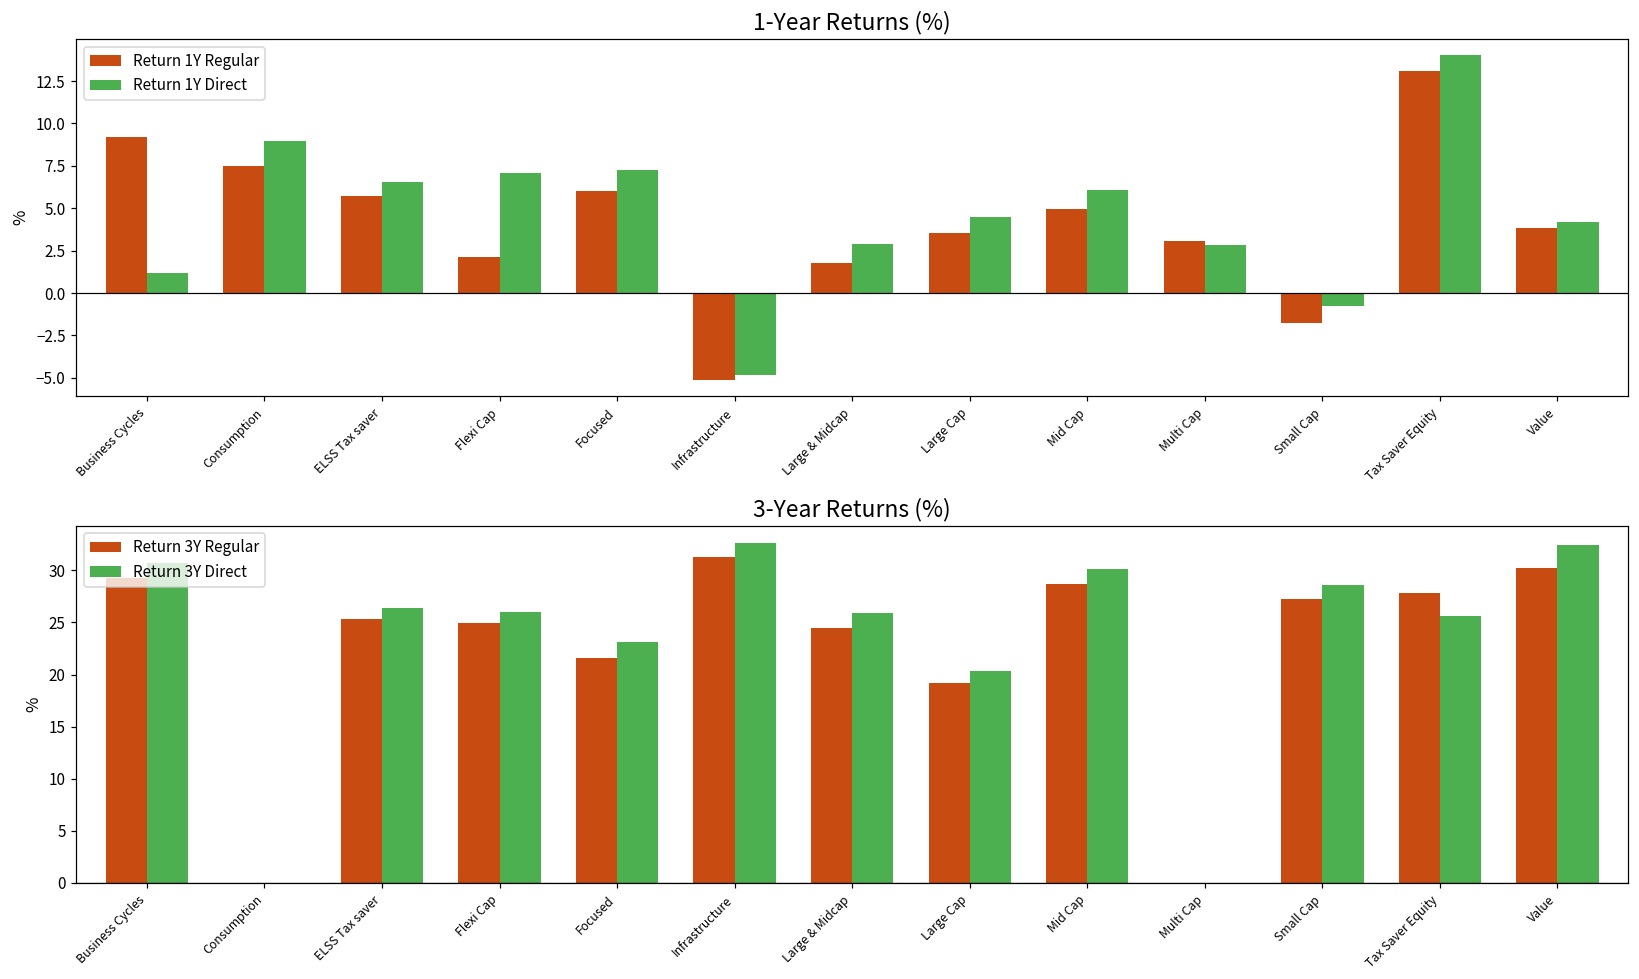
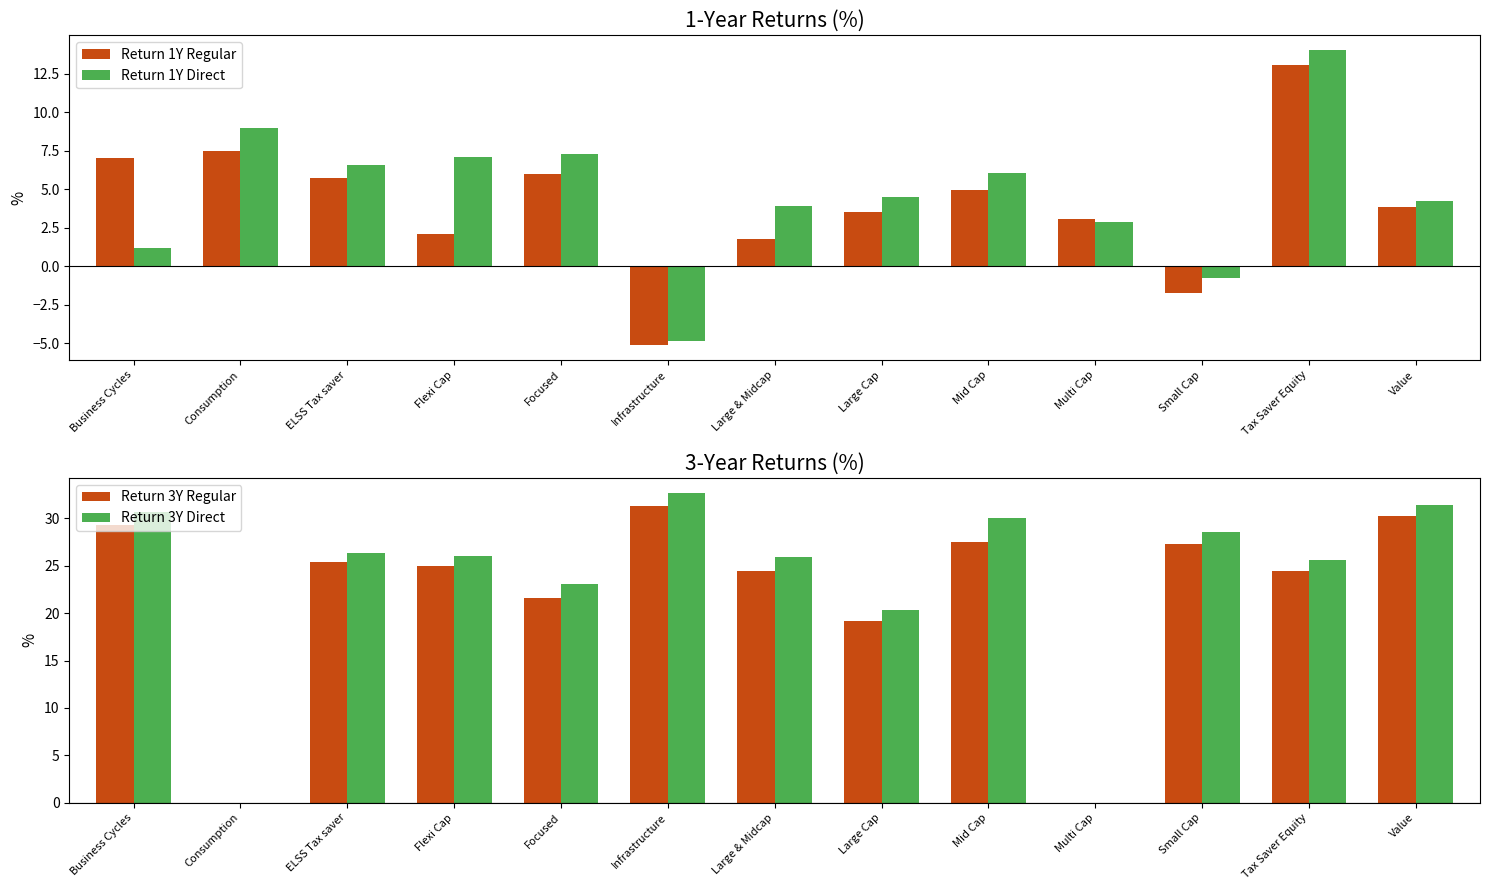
1-Year Returns (%), Return 1Y Regular, Business Cycles: 9.2 -> 7.0
1-Year Returns (%), Return 1Y Direct, Large & Midcap: 2.9 -> 3.9
3-Year Returns (%), Return 3Y Regular, Mid Cap: 29 -> 28
3-Year Returns (%), Return 3Y Regular, Tax Saver Equity: 28 -> 24
3-Year Returns (%), Return 3Y Direct, Value: 32 -> 31
